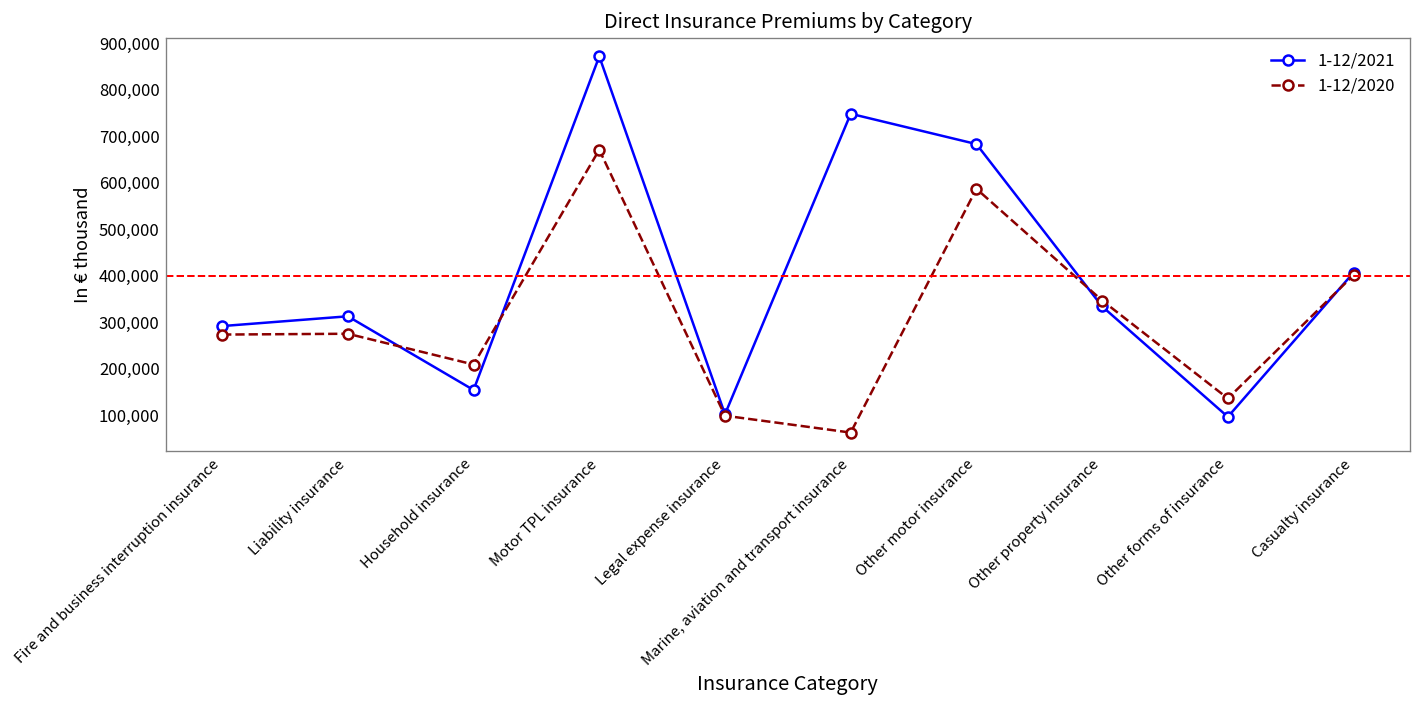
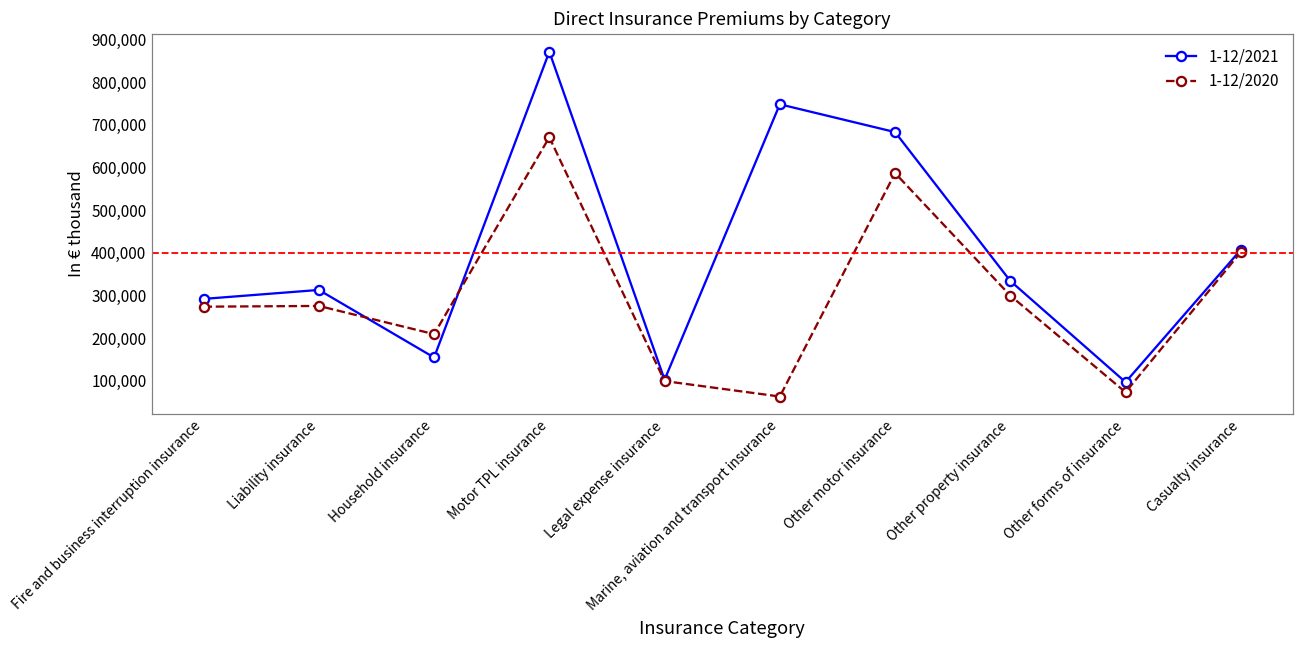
1-12/2020, Other property insurance: 350,000 -> 300,000
1-12/2020, Other forms of insurance: 140,000 -> 70,000
